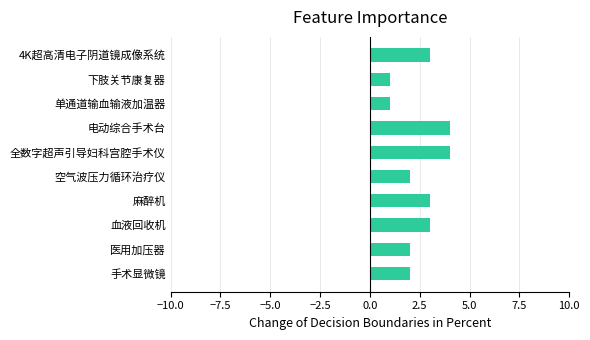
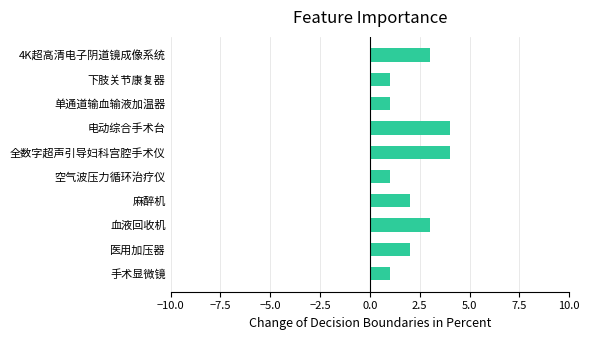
空气波压力循环治疗仪: 2 -> 1
麻醉机: 3 -> 2
手术显微镜: 2 -> 1
